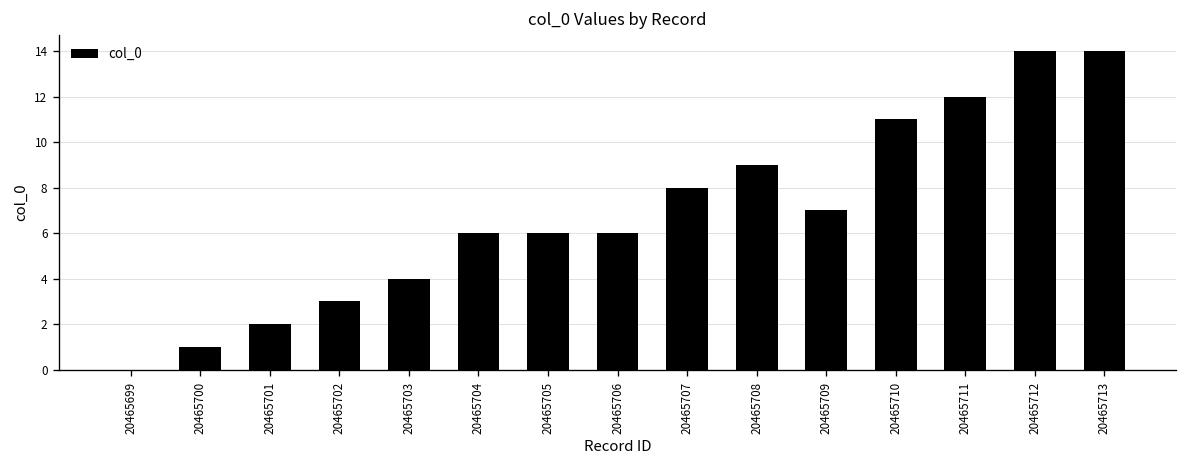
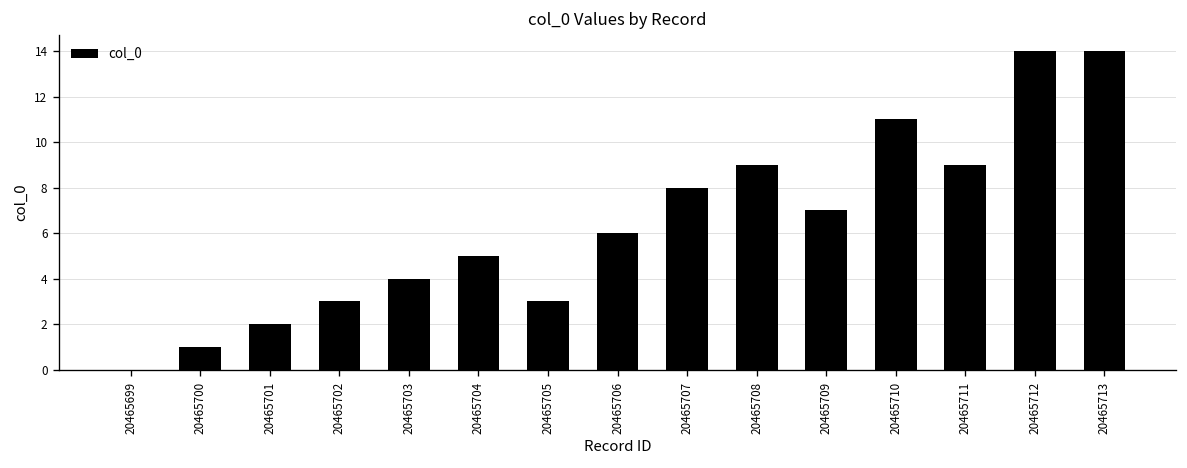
20465704: 6.0 -> 5.0
20465705: 6.0 -> 3.0
20465711: 12.0 -> 9.0
